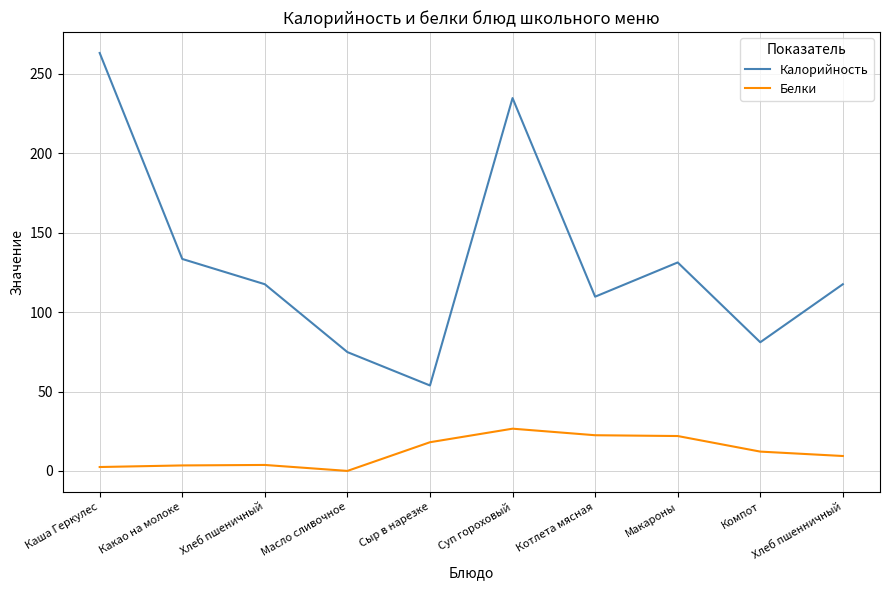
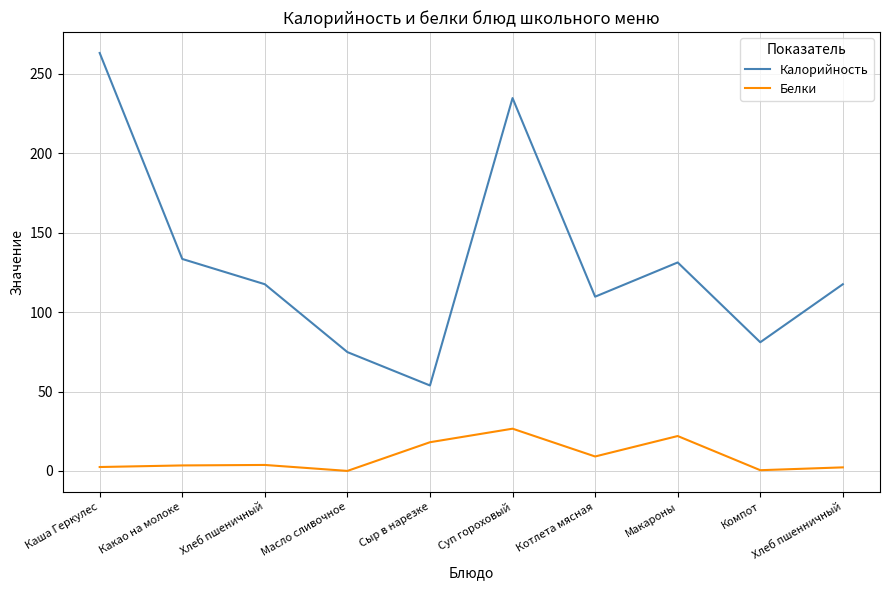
Белки, Котлета мясная: 23 -> 9
Белки, Компот: 12 -> 1
Белки, Хлеб пшенничный: 9 -> 2
